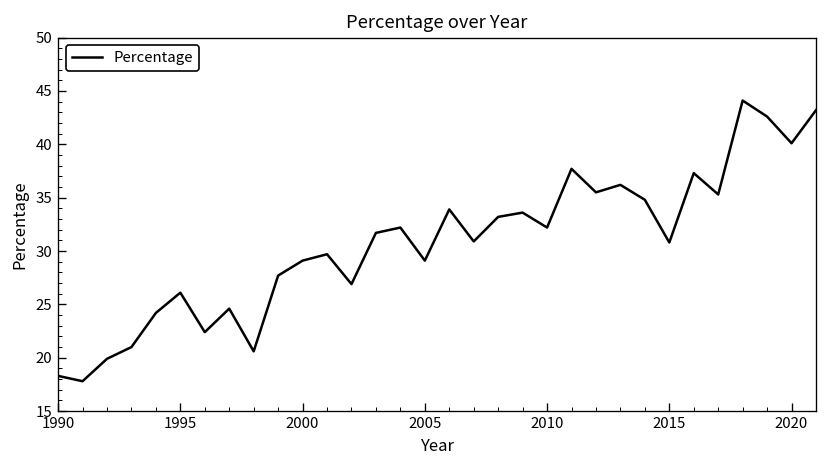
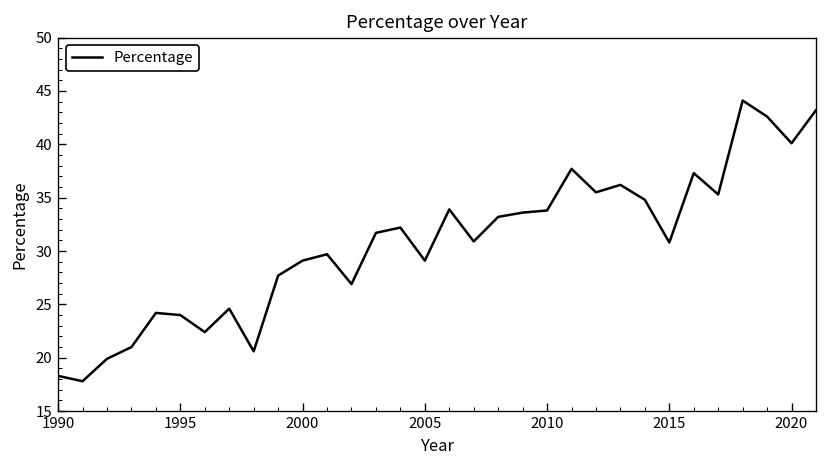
1995: 26 -> 24
2010: 32 -> 34
